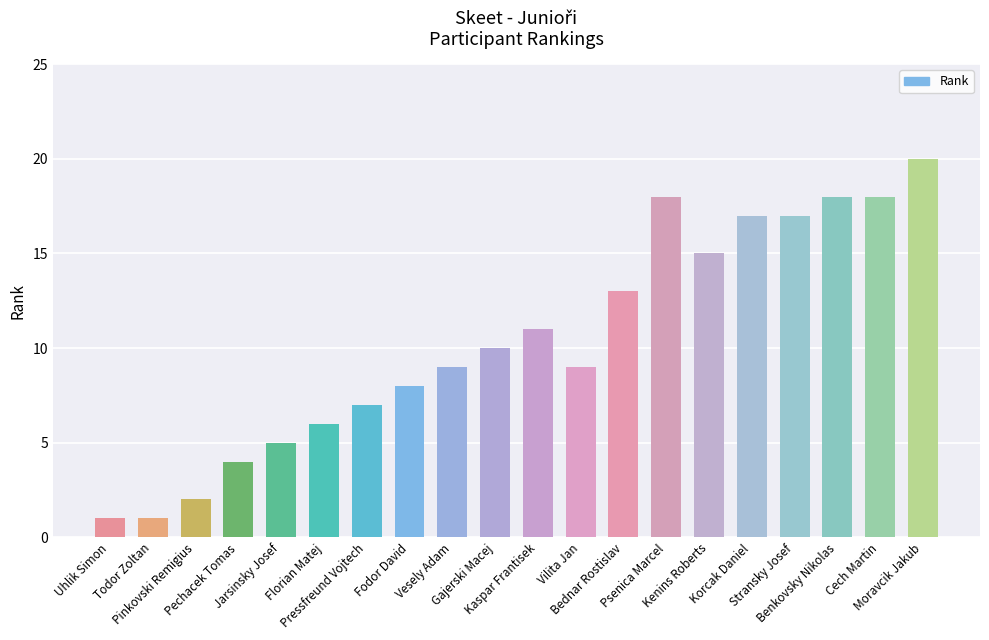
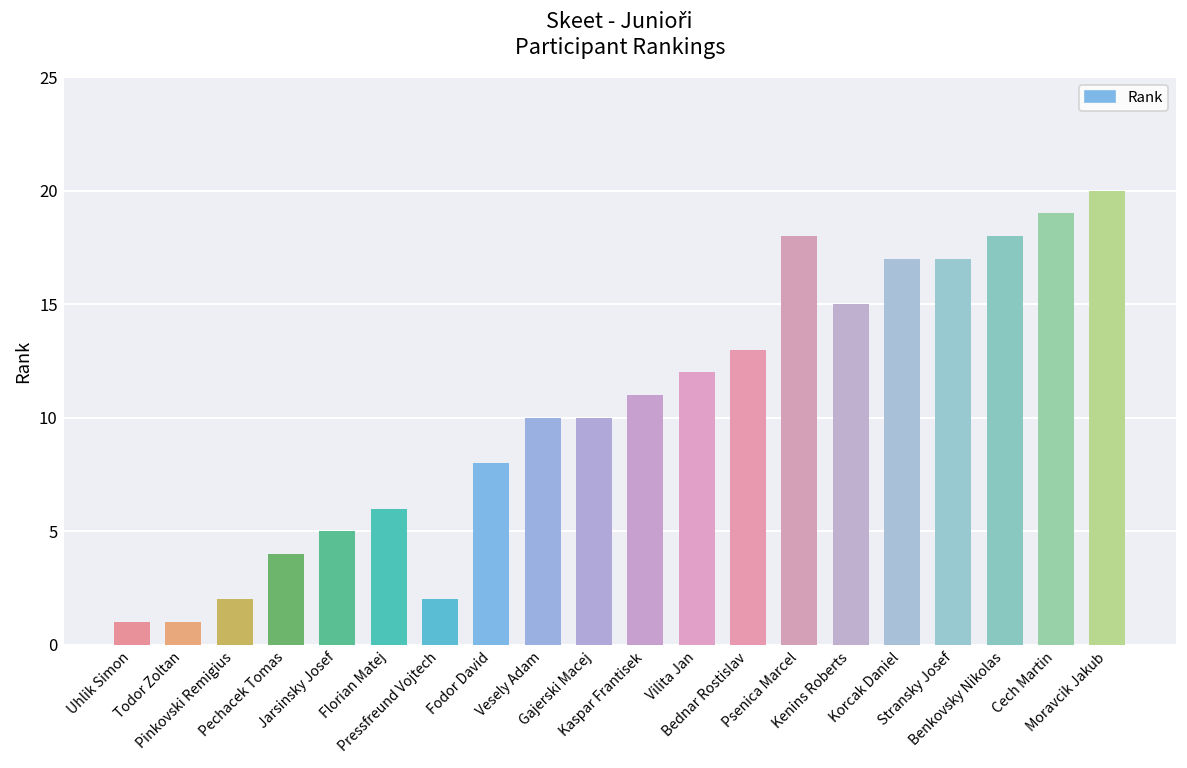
Pressfreund Vojtech: 7 -> 2
Vesely Adam: 9 -> 10
Vilita Jan: 9 -> 12
Cech Martin: 18 -> 19
